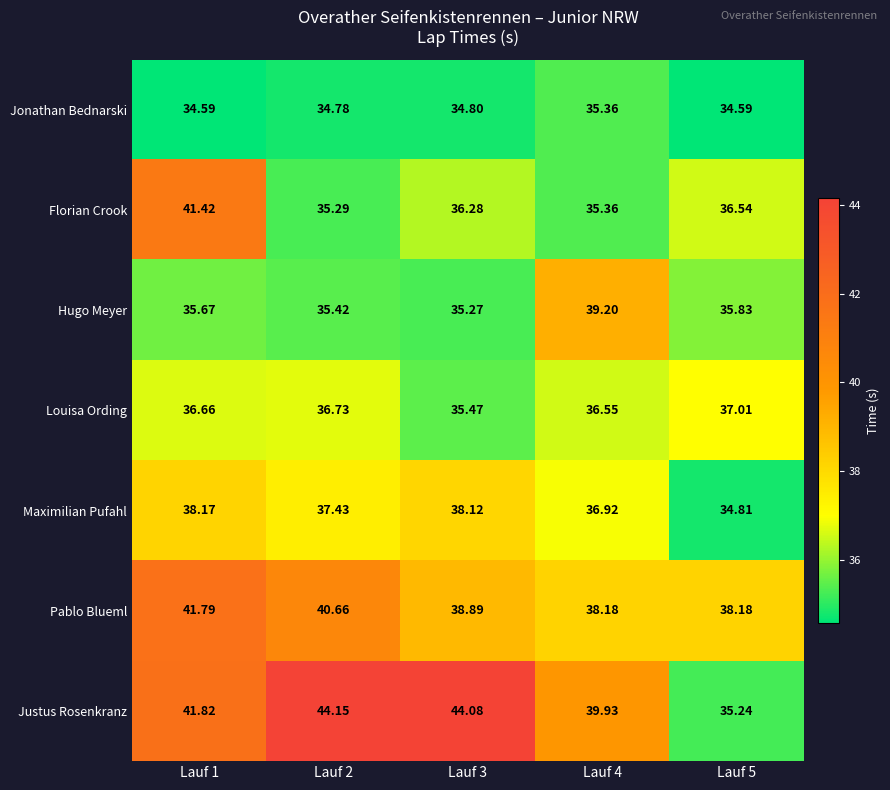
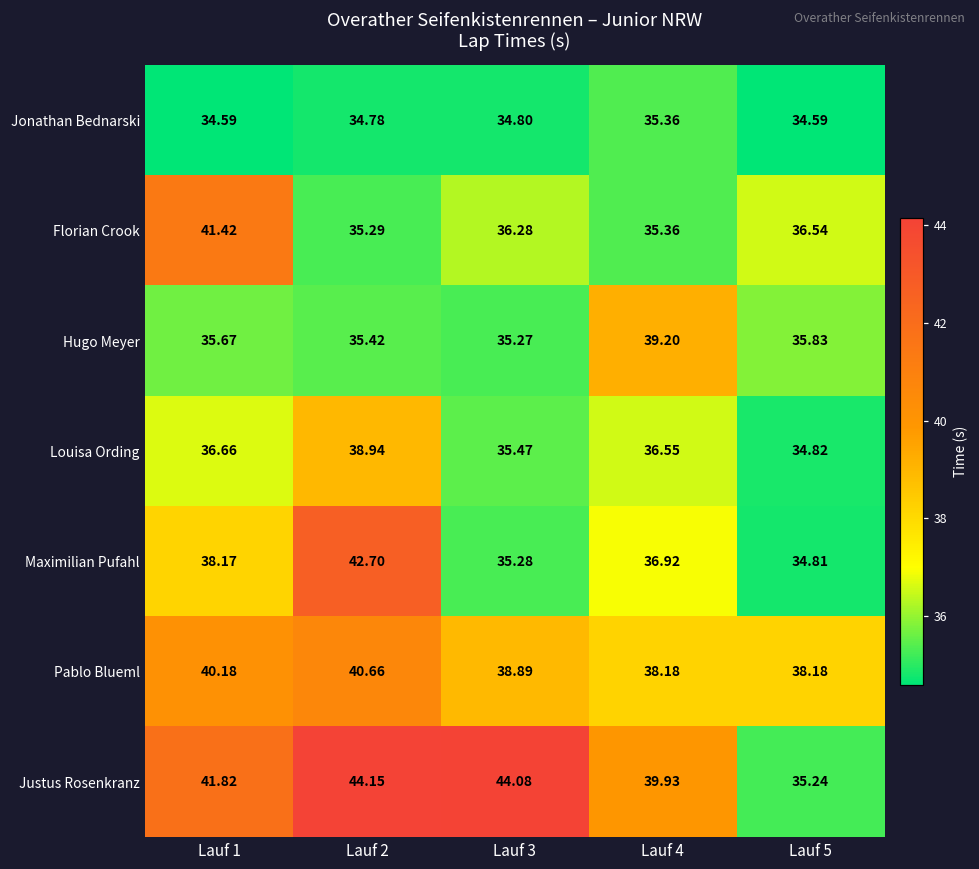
Louisa Ording, Lauf 2: 36.73 -> 38.94
Louisa Ording, Lauf 5: 37.01 -> 34.82
Maximilian Pufahl, Lauf 2: 37.43 -> 42.70
Maximilian Pufahl, Lauf 3: 38.12 -> 35.28
Pablo Blueml, Lauf 1: 41.79 -> 40.18
